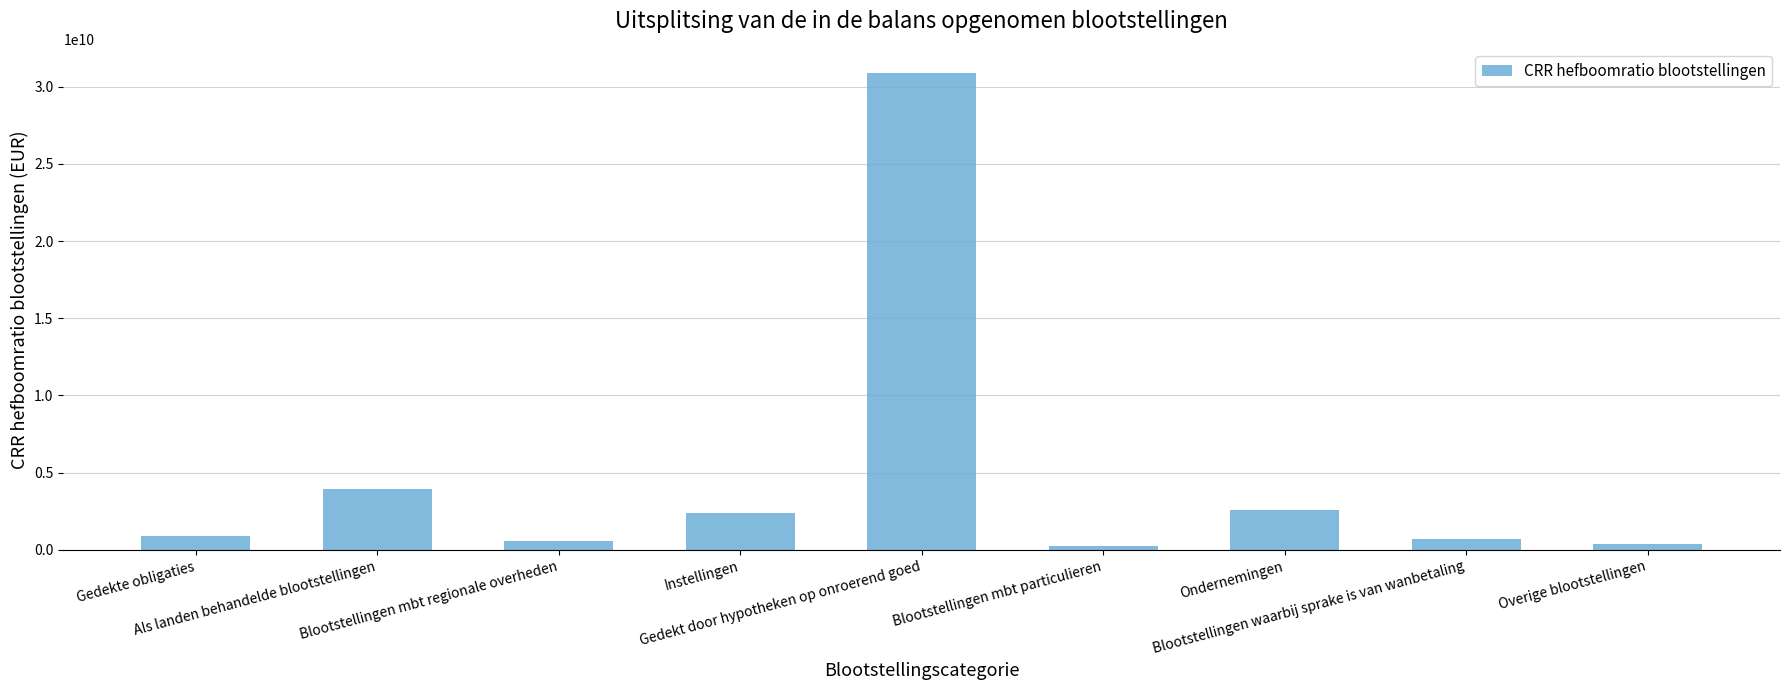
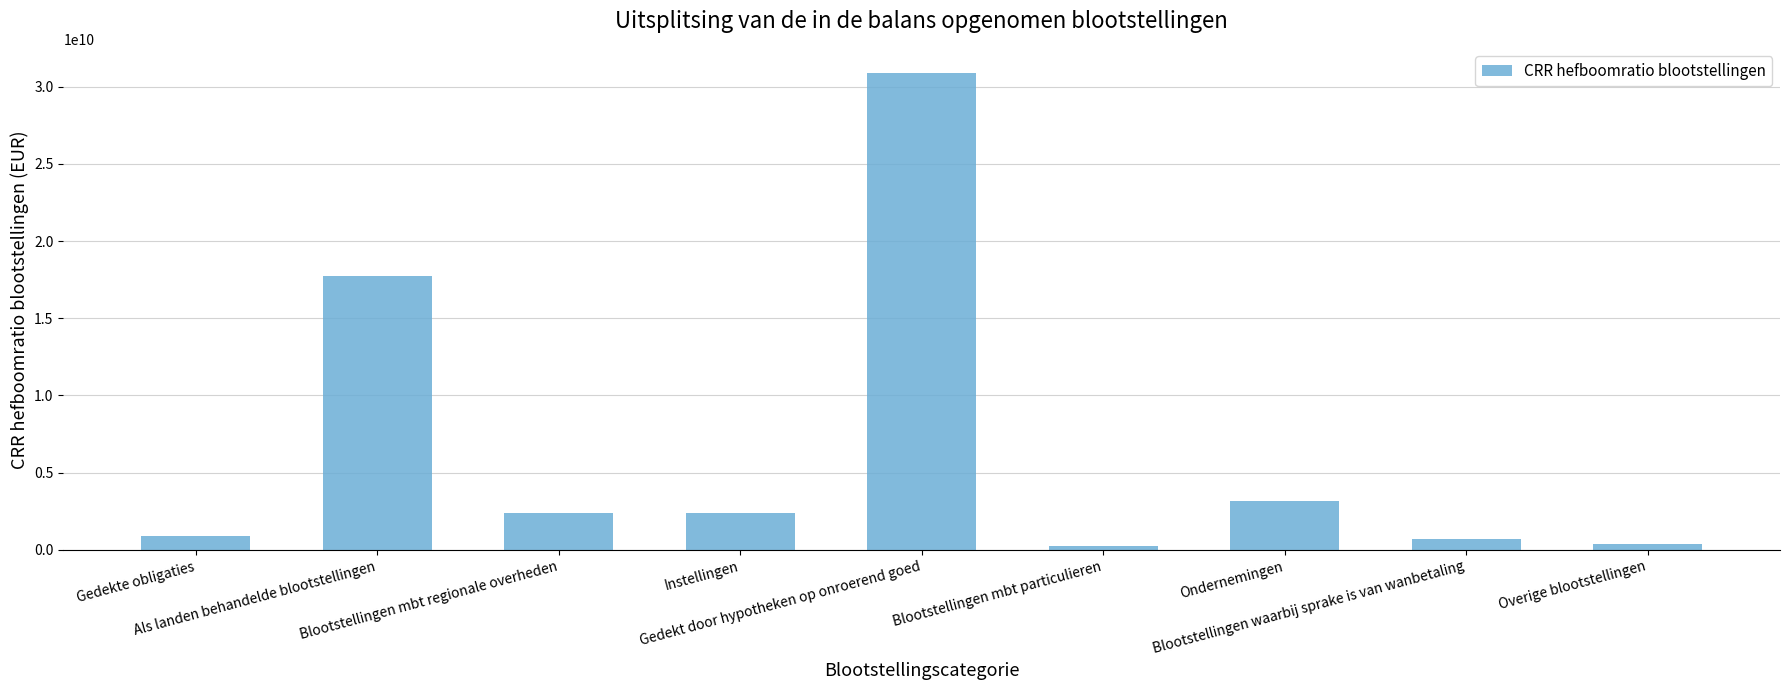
Als landen behandelde blootstellingen: 3900000000 -> 17700000000
Blootstellingen mbt regionale overheden: 600000000 -> 2400000000
Ondernemingen: 2600000000 -> 3200000000
